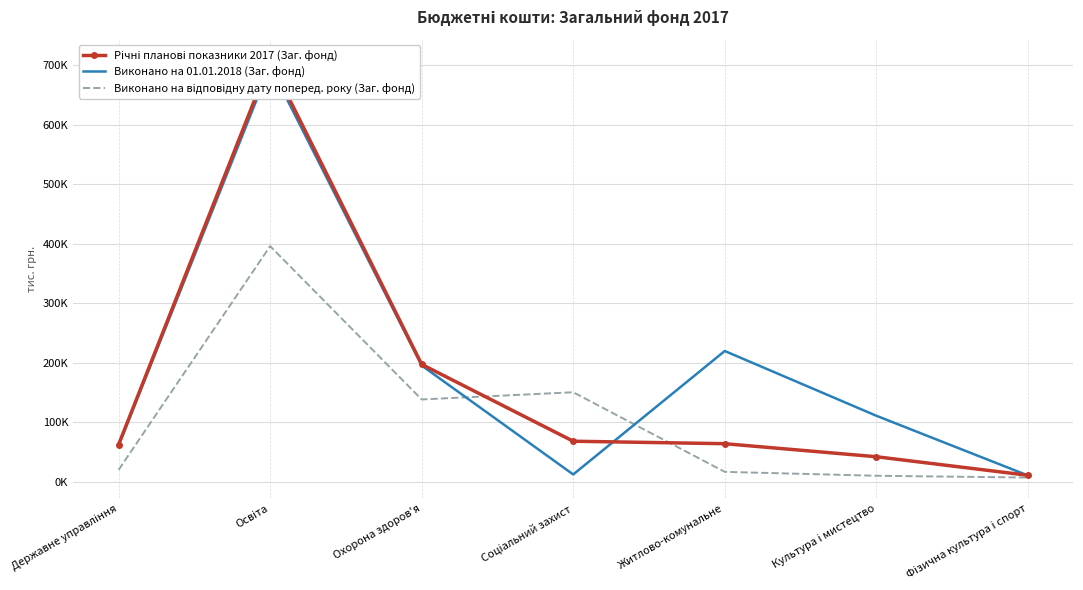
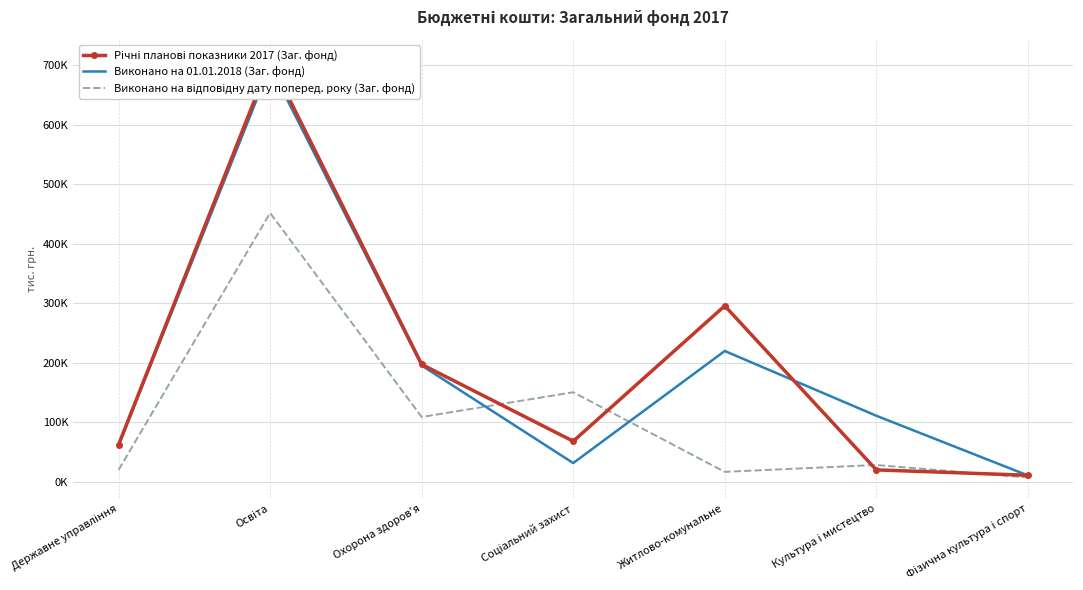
Виконано на відповідну дату поперед. року (Заг. фонд), Освіта: 400000 -> 450000
Виконано на відповідну дату поперед. року (Заг. фонд), Охорона здоров'я: 140000 -> 110000
Виконано на 01.01.2018 (Заг. фонд), Соціальний захист: 10000 -> 30000
Річні планові показники 2017 (Заг. фонд), Житлово-комунальне: 60000 -> 300000
Річні планові показники 2017 (Заг. фонд), Культура і мистецтво: 40000 -> 20000
Виконано на відповідну дату поперед. року (Заг. фонд), Культура і мистецтво: 10000 -> 30000
